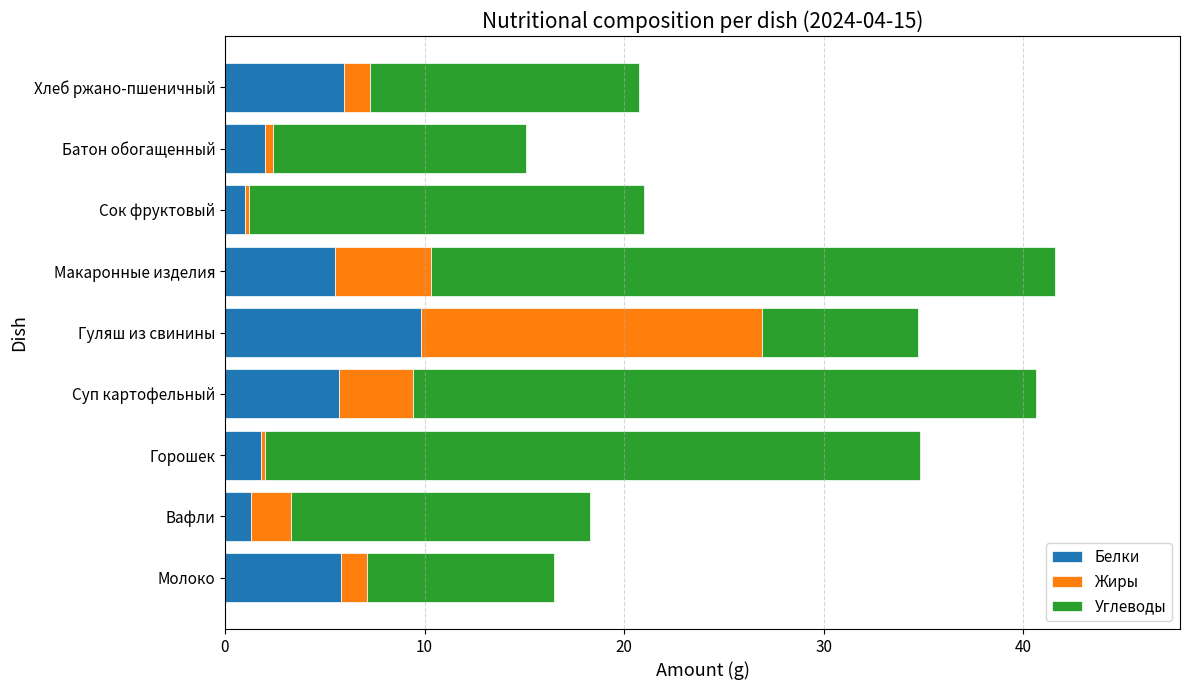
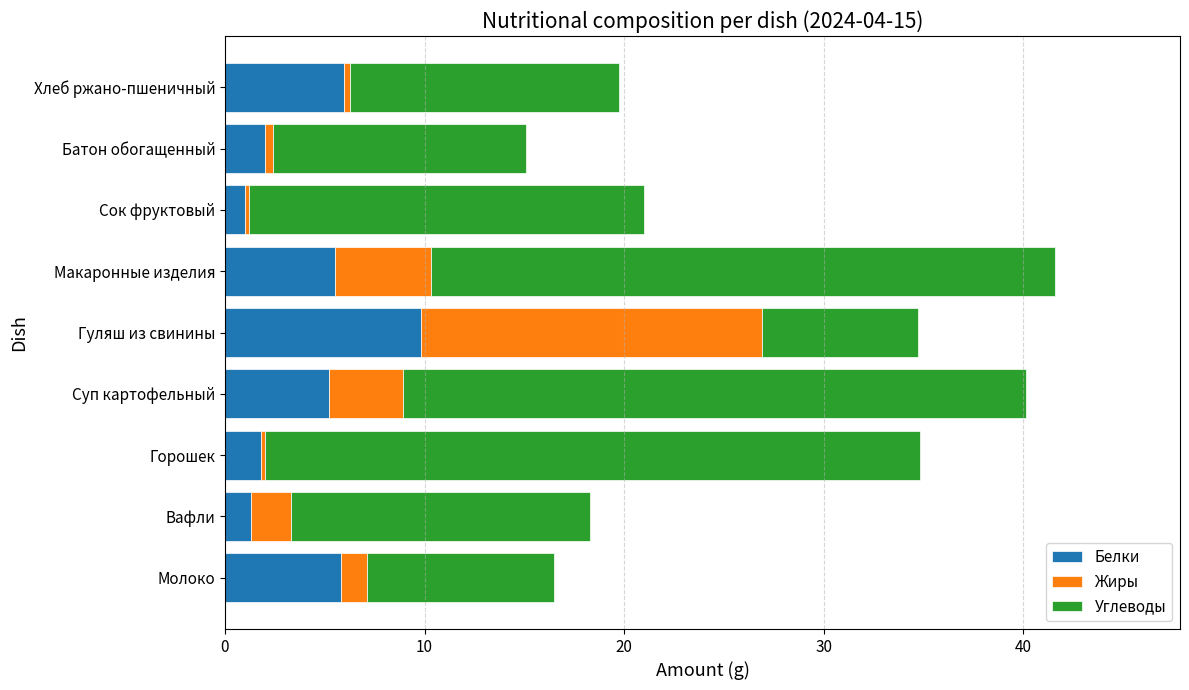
Жиры, Хлеб ржано-пшеничный: 1.3 -> 0.3
Белки, Суп картофельный: 5.7 -> 5.2
